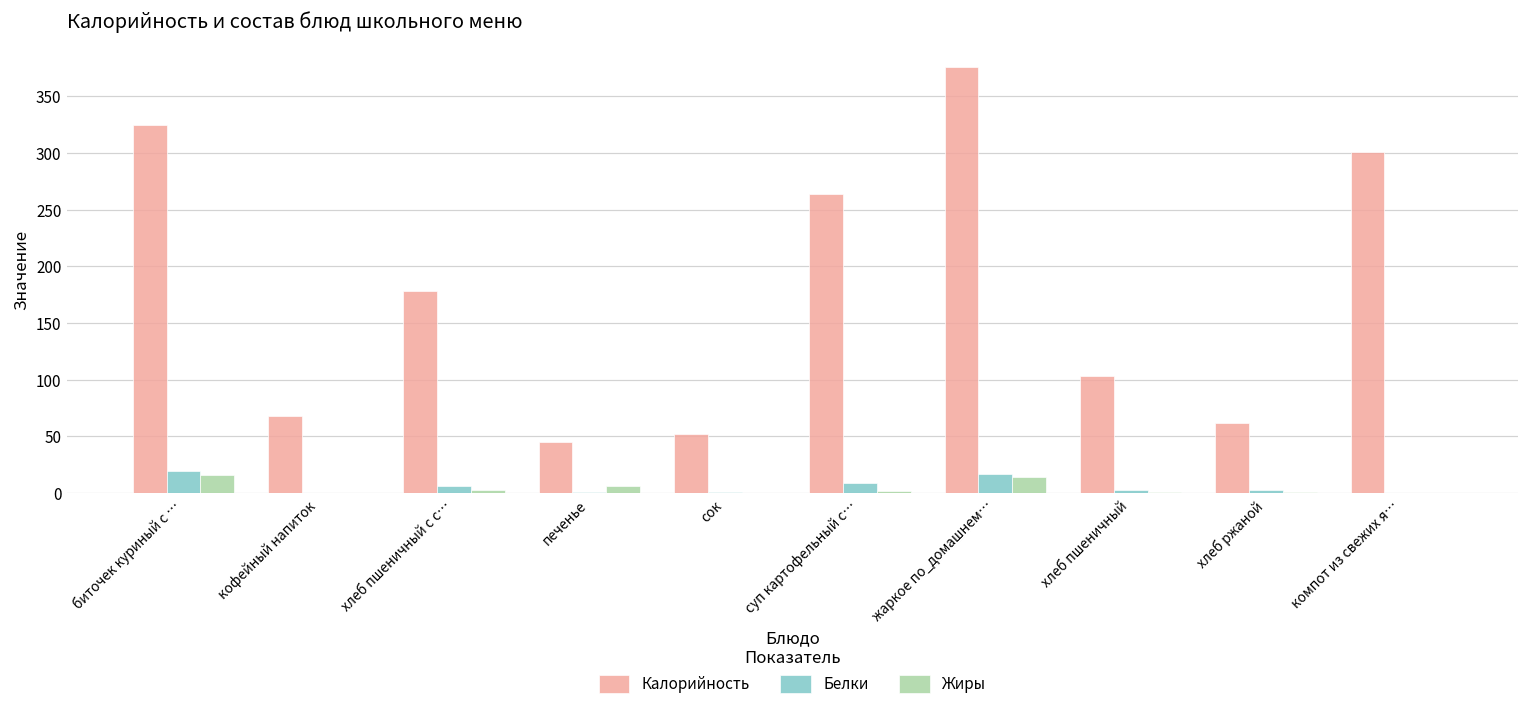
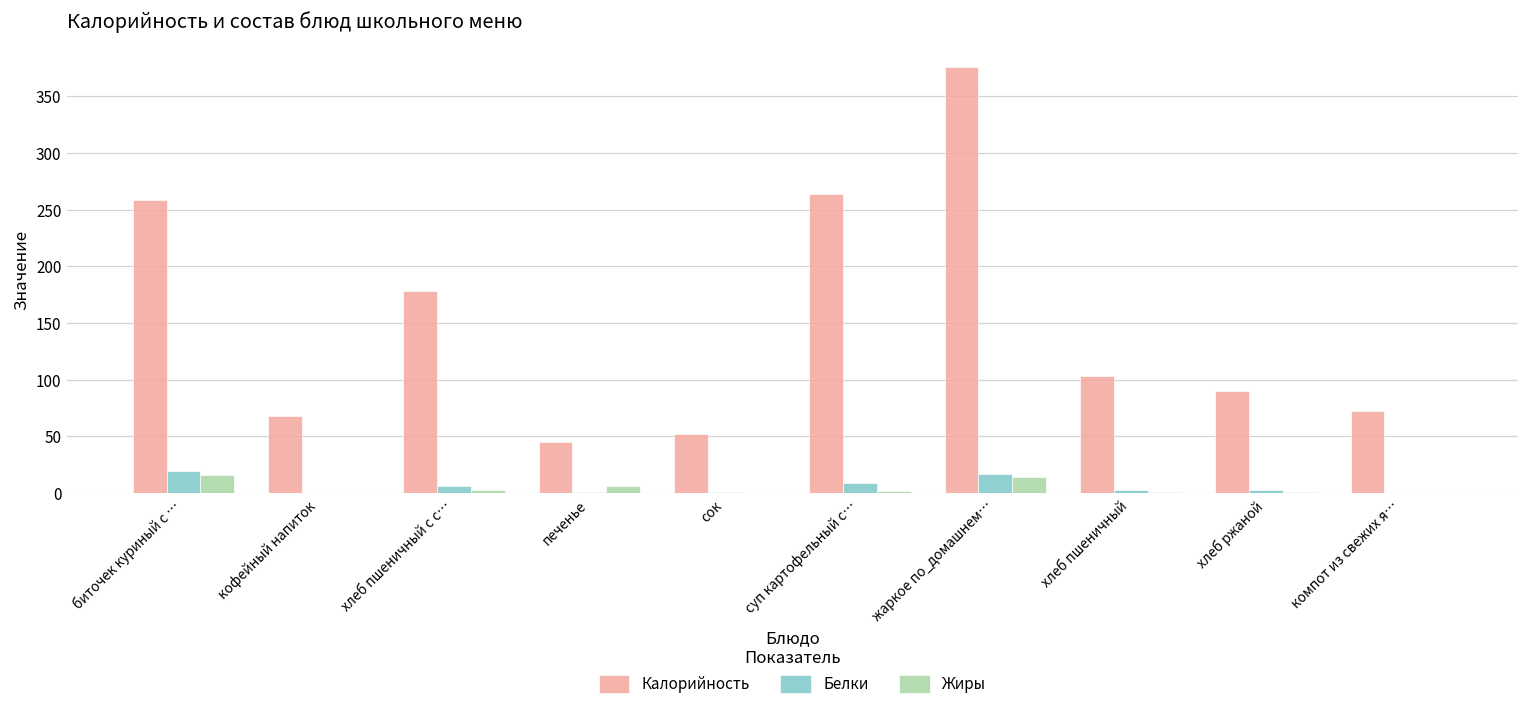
Калорийность, биточек куриный с …: 325 -> 259
Калорийность, хлеб ржаной: 62 -> 90
Калорийность, компот из свежих я…: 301 -> 72
